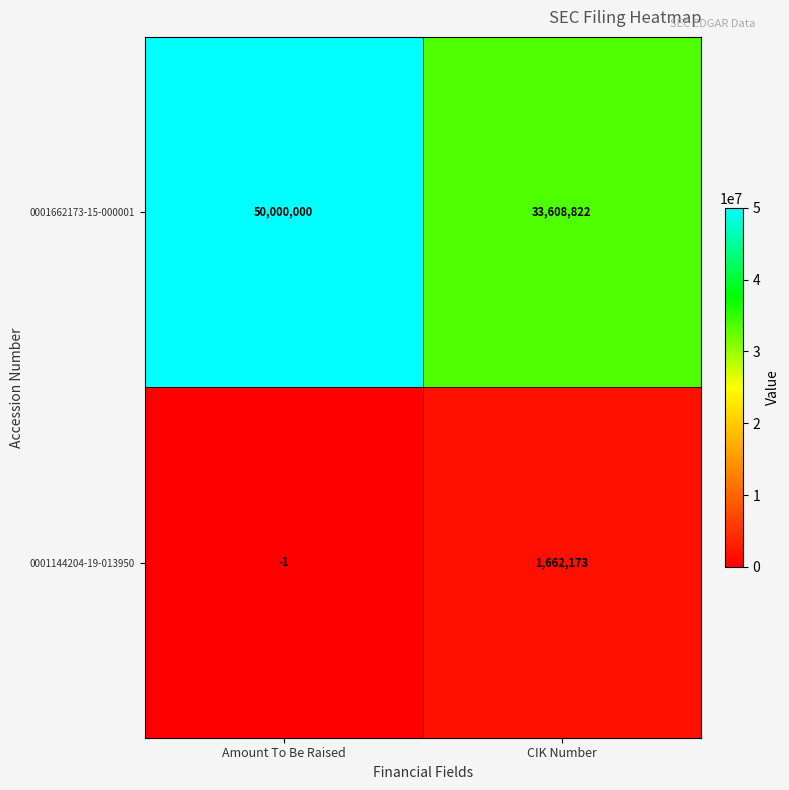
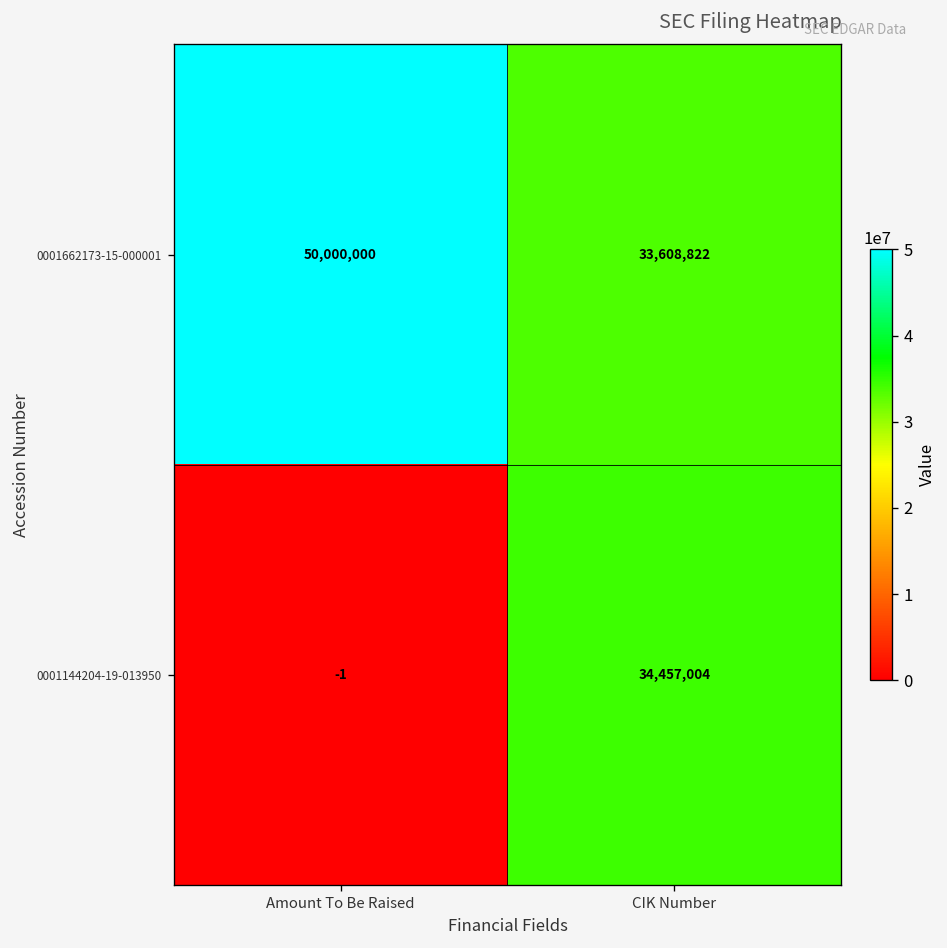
0001144204-19-013950, CIK Number: 1,662,173 -> 34,457,004
